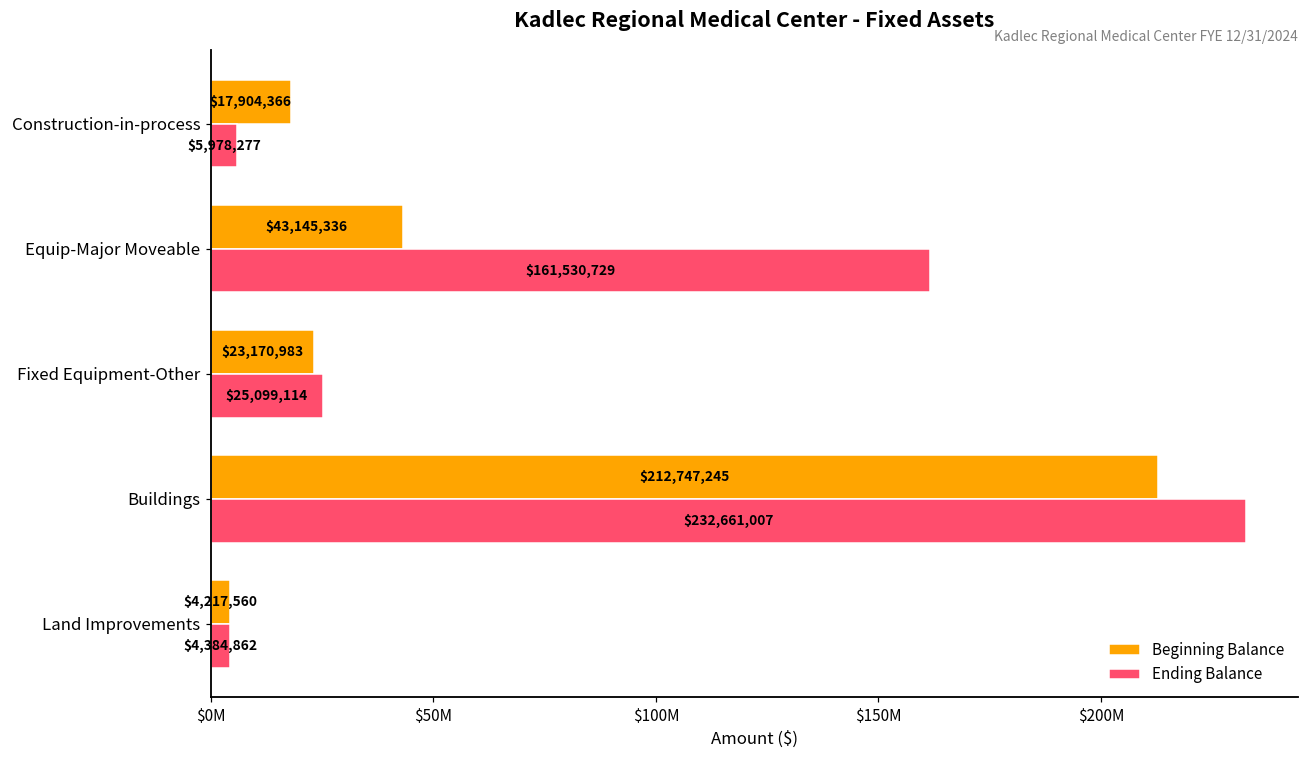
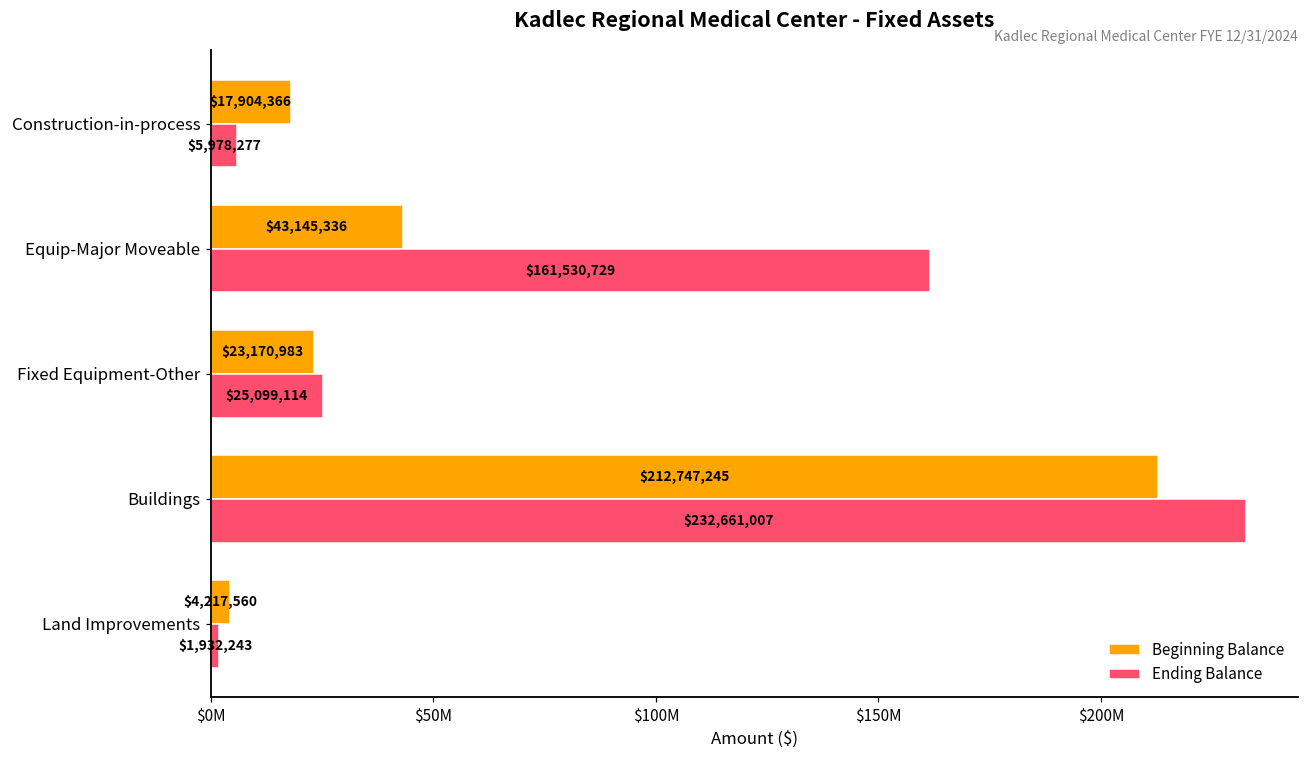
Ending Balance, Land Improvements: $4,384,862 -> $1,932,243
